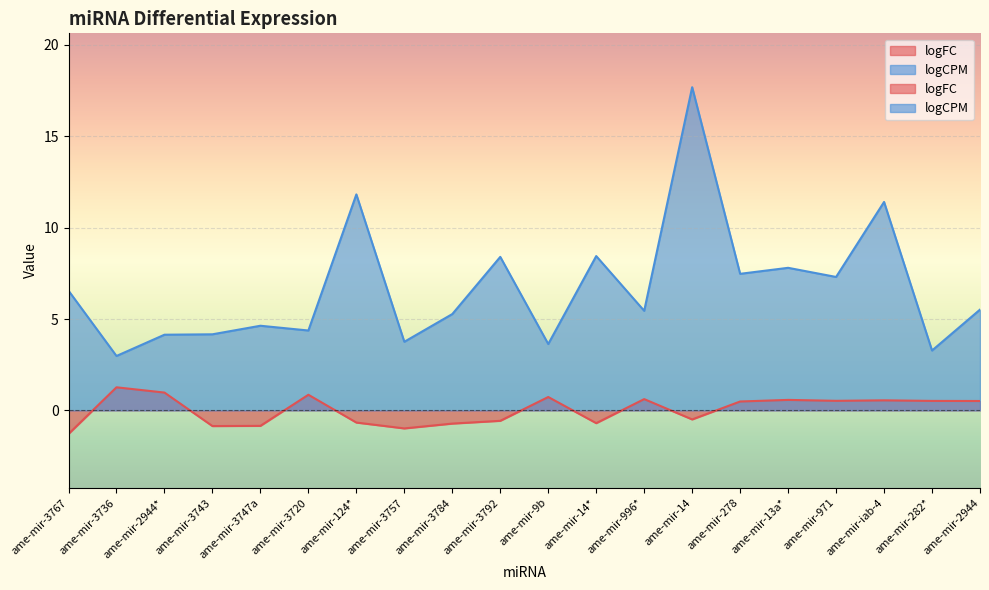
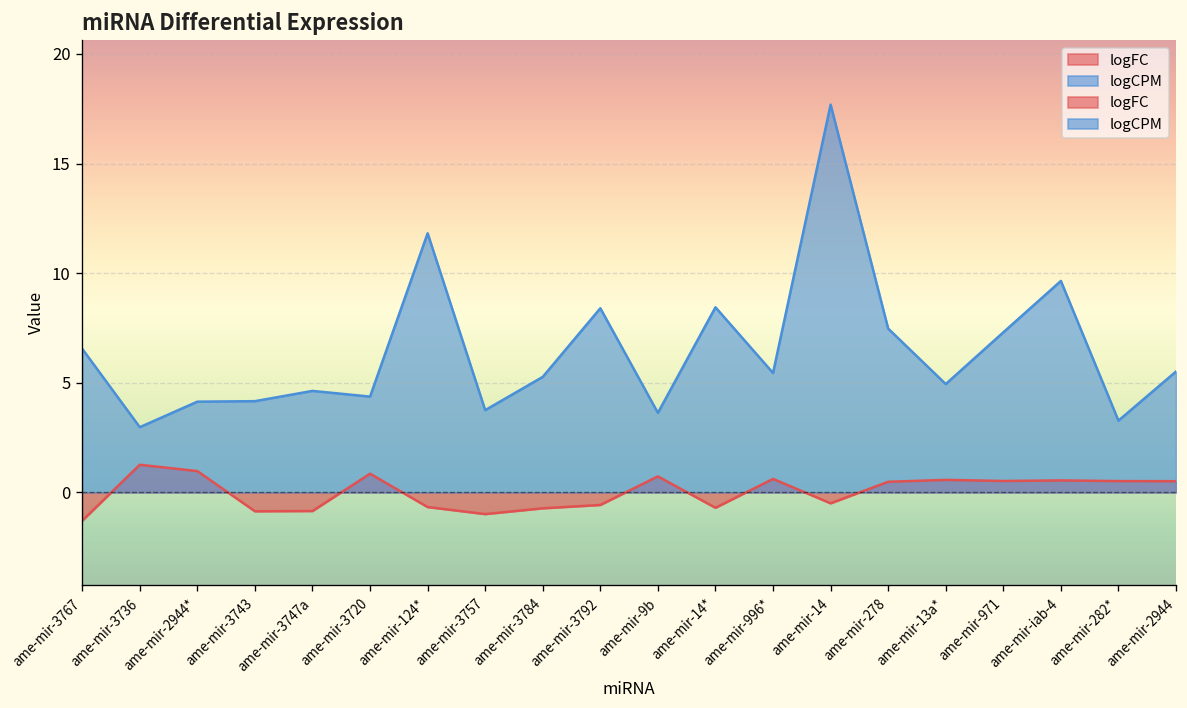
logCPM, ame-mir-13a*: 7.8 -> 4.9
logCPM, ame-mir-iab-4: 11.4 -> 9.6
